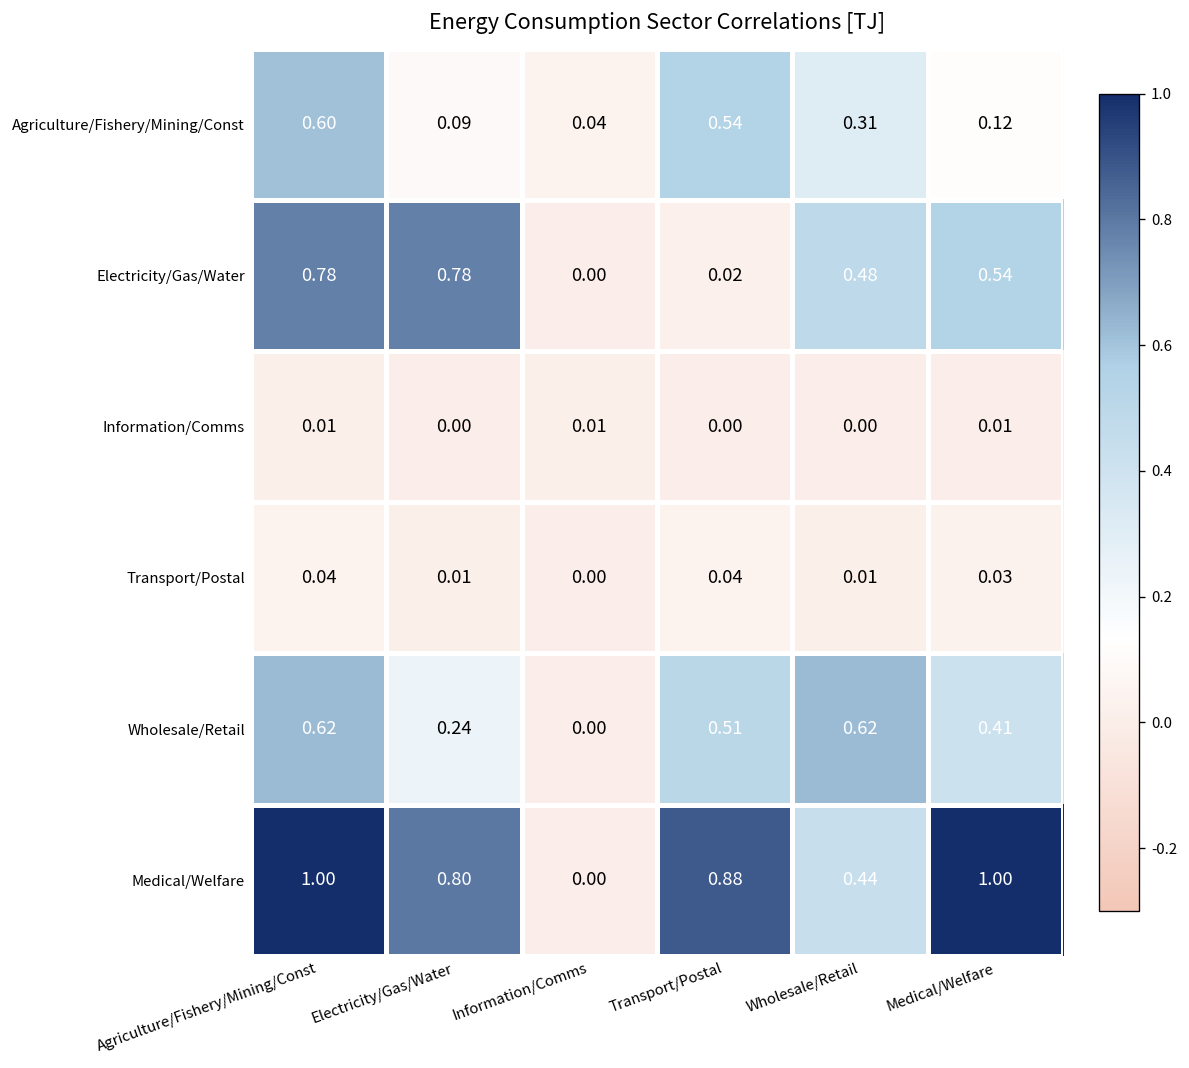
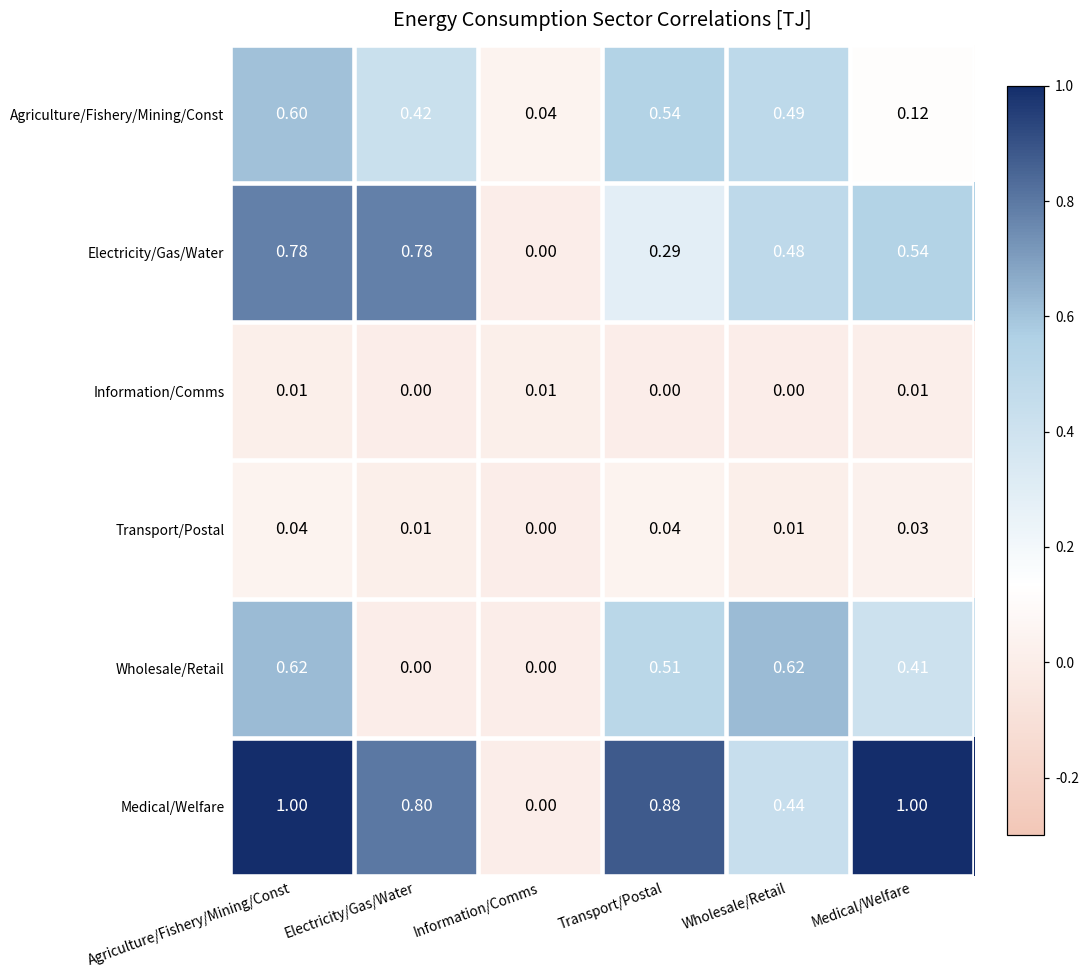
Agriculture/Fishery/Mining/Const, Electricity/Gas/Water: 0.09 -> 0.42
Agriculture/Fishery/Mining/Const, Wholesale/Retail: 0.31 -> 0.49
Electricity/Gas/Water, Transport/Postal: 0.02 -> 0.29
Wholesale/Retail, Electricity/Gas/Water: 0.24 -> 0.00
